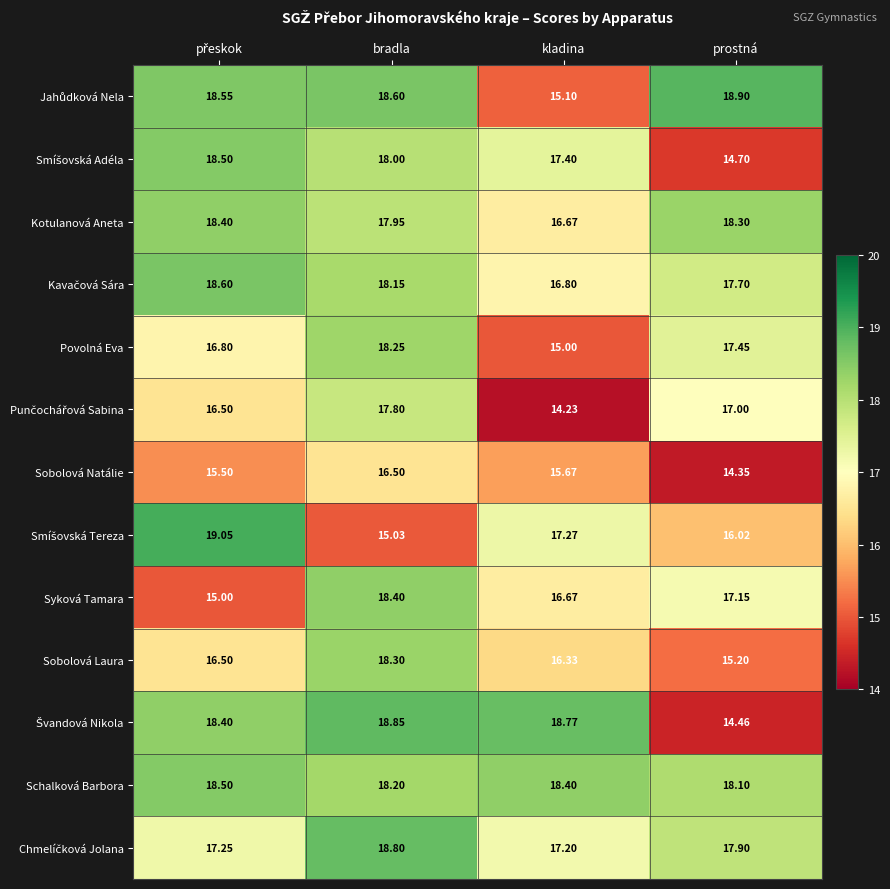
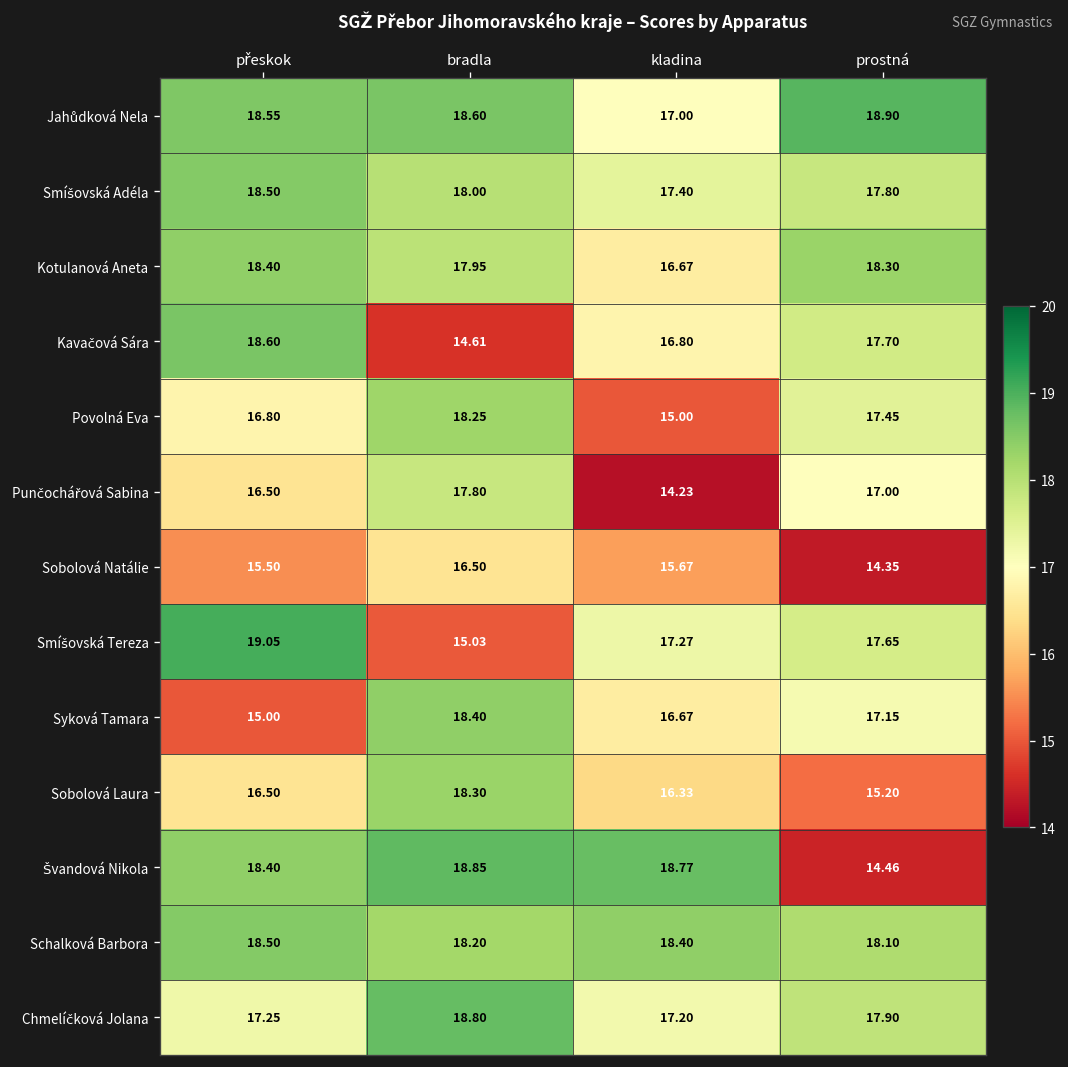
Jahůdková Nela, kladina: 15.10 -> 17.00
Smíšovská Adéla, prostná: 14.70 -> 17.80
Kavačová Sára, bradla: 18.15 -> 14.61
Smíšovská Tereza, prostná: 16.02 -> 17.65
